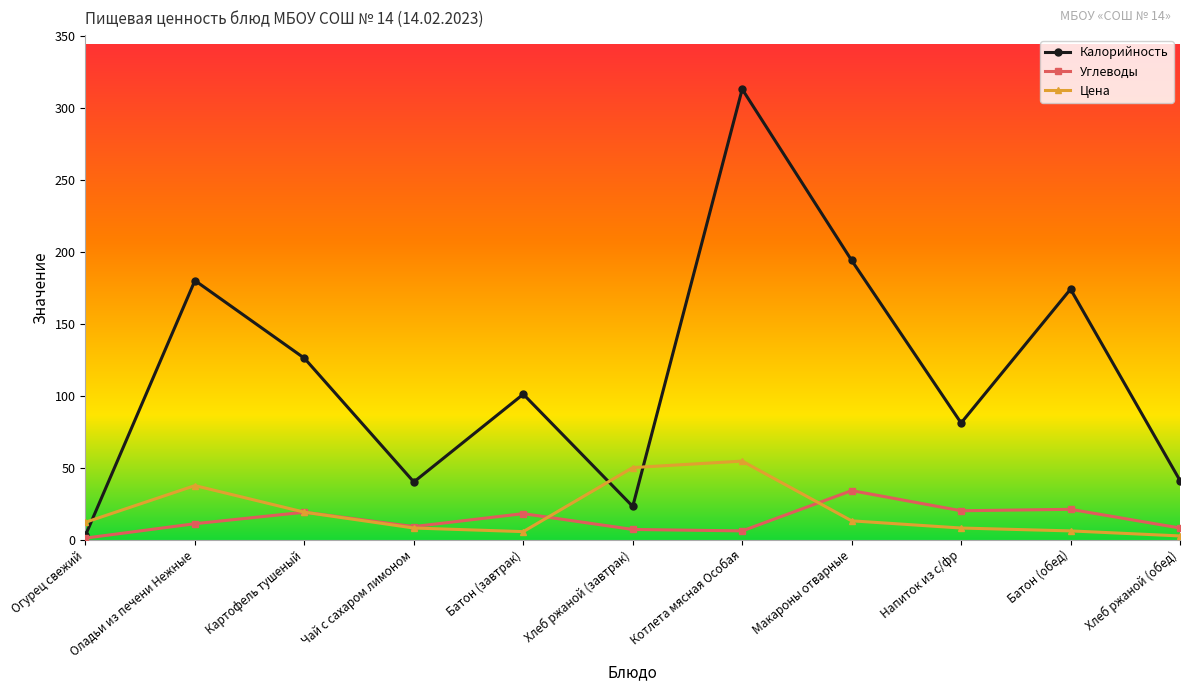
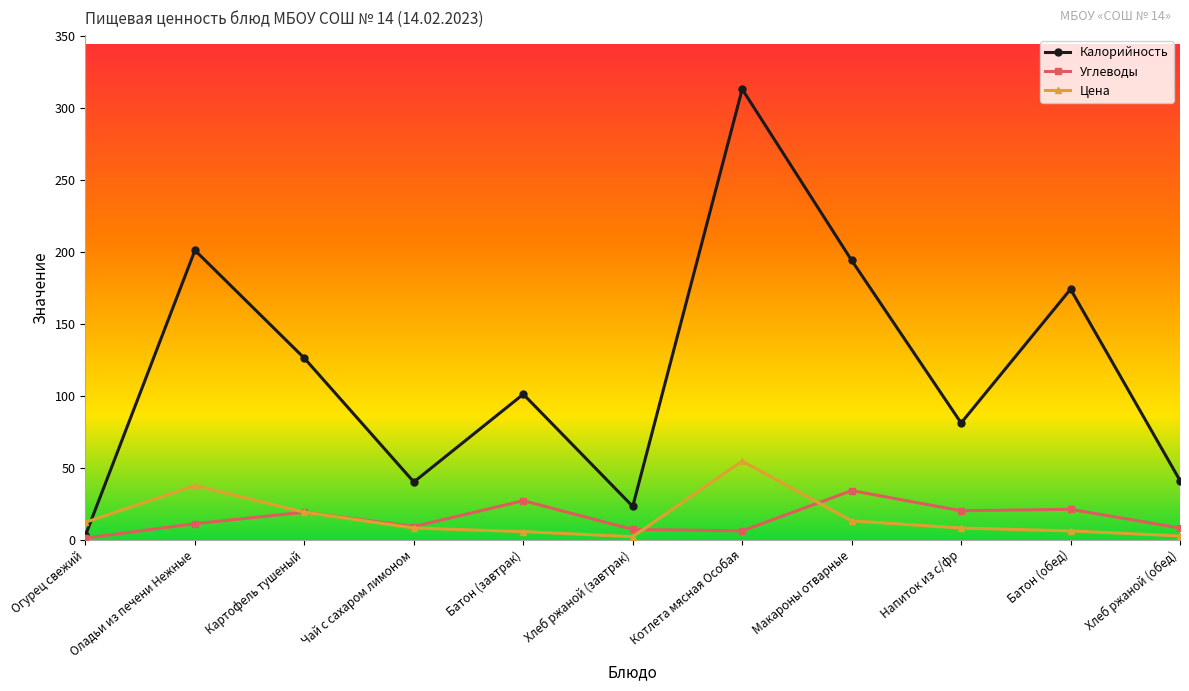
Калорийность, Оладьи из печени Нежные: 180 -> 201
Углеводы, Батон (завтрак): 18 -> 27
Цена, Хлеб ржаной (завтрак): 50 -> 2
